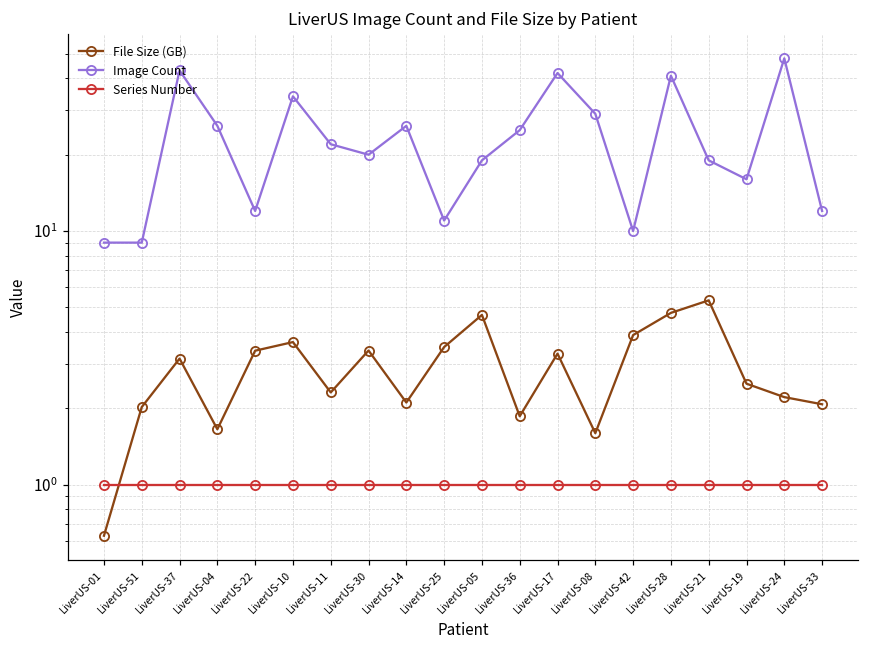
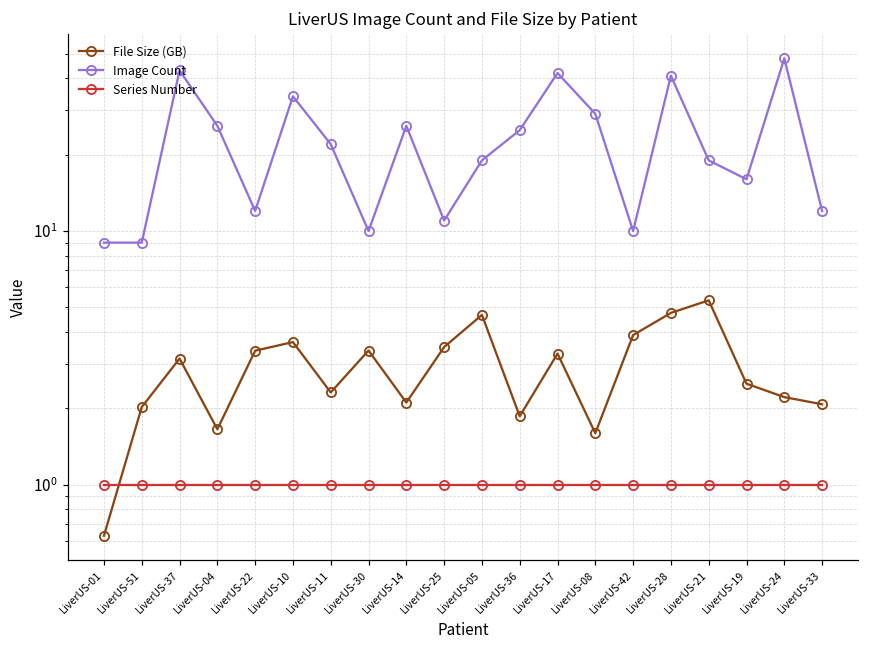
Image Count, LiverUS-30: 20 -> 10
